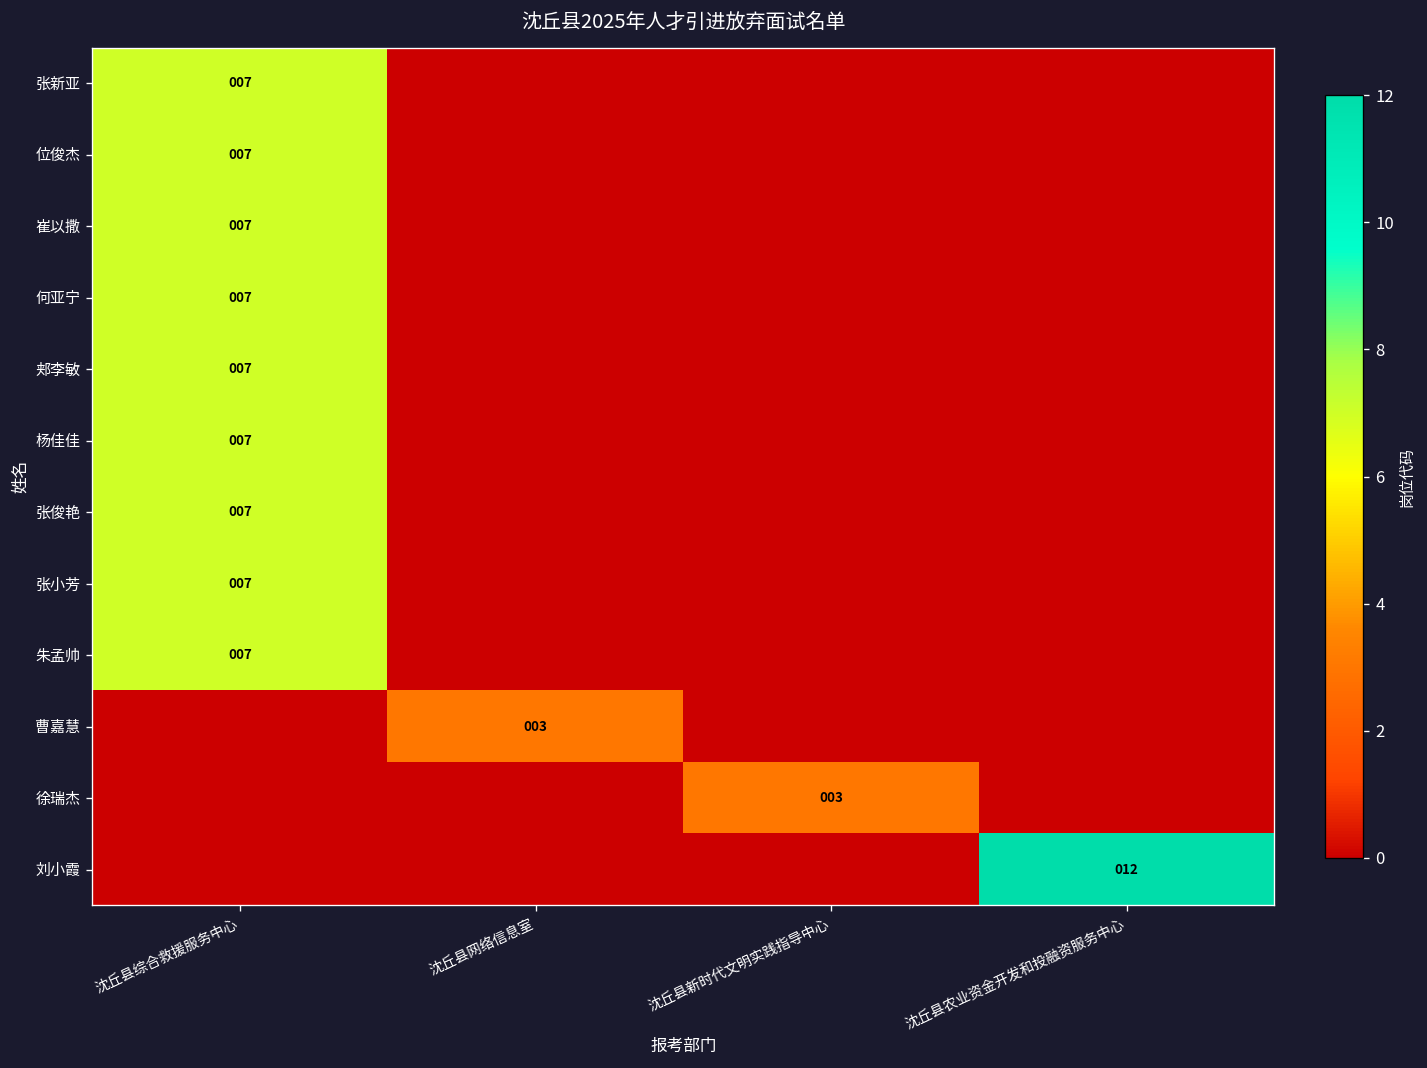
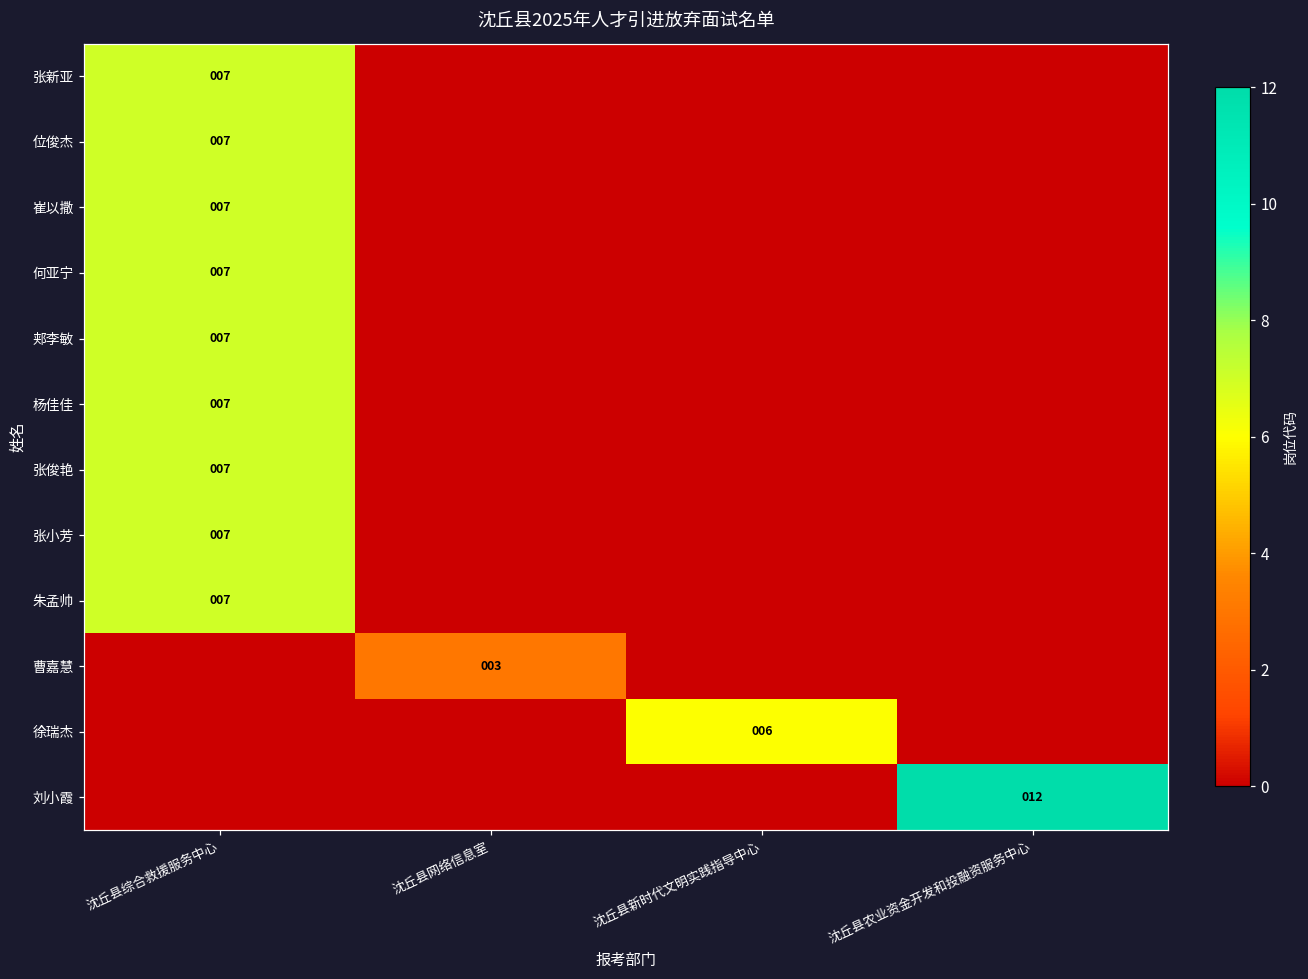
徐瑞杰, 沈丘县新时代文明实践指导中心: 003 -> 006
